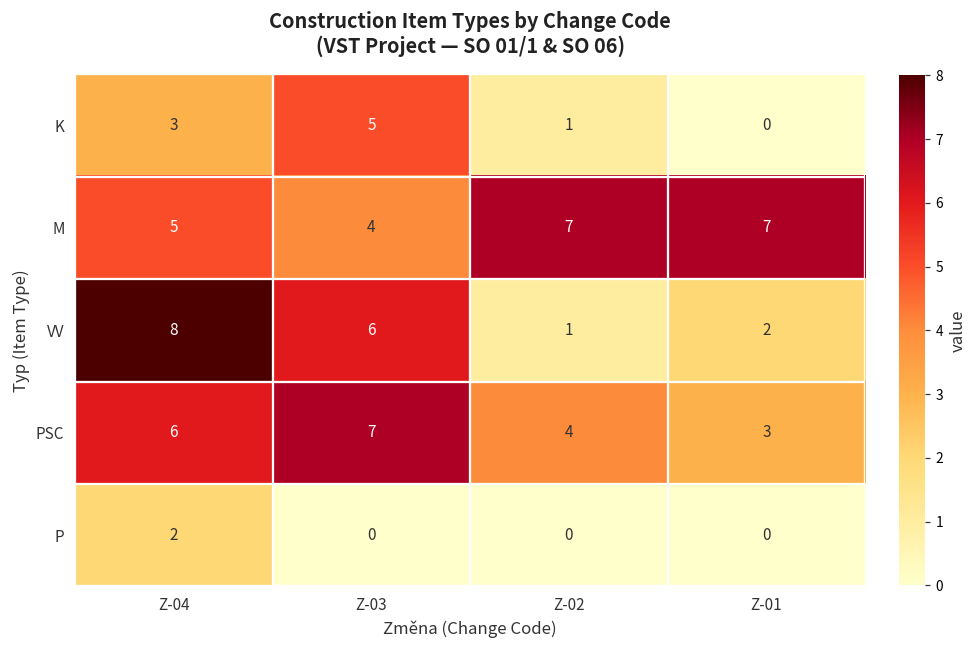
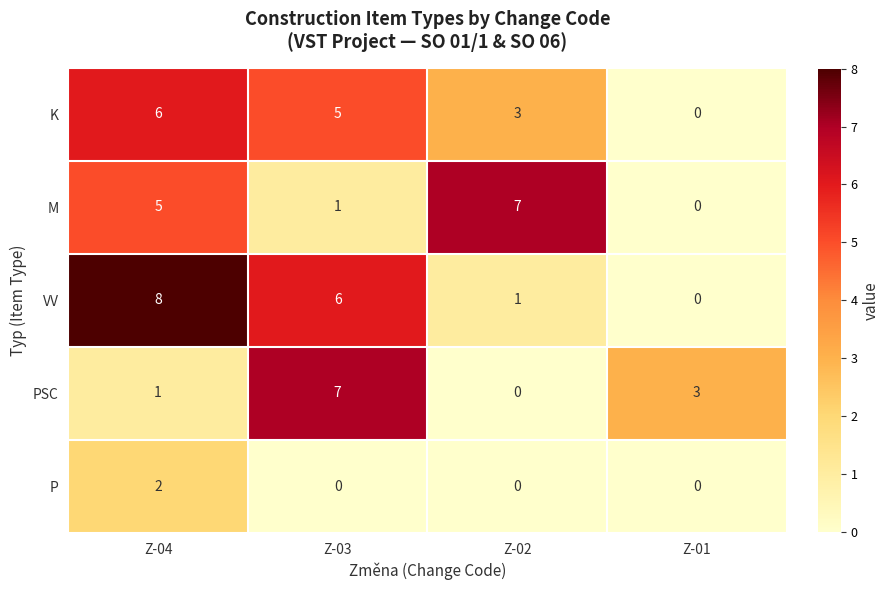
K, Z-04: 3 -> 6
K, Z-02: 1 -> 3
M, Z-03: 4 -> 1
M, Z-01: 7 -> 0
VV, Z-01: 2 -> 0
PSC, Z-04: 6 -> 1
PSC, Z-02: 4 -> 0
